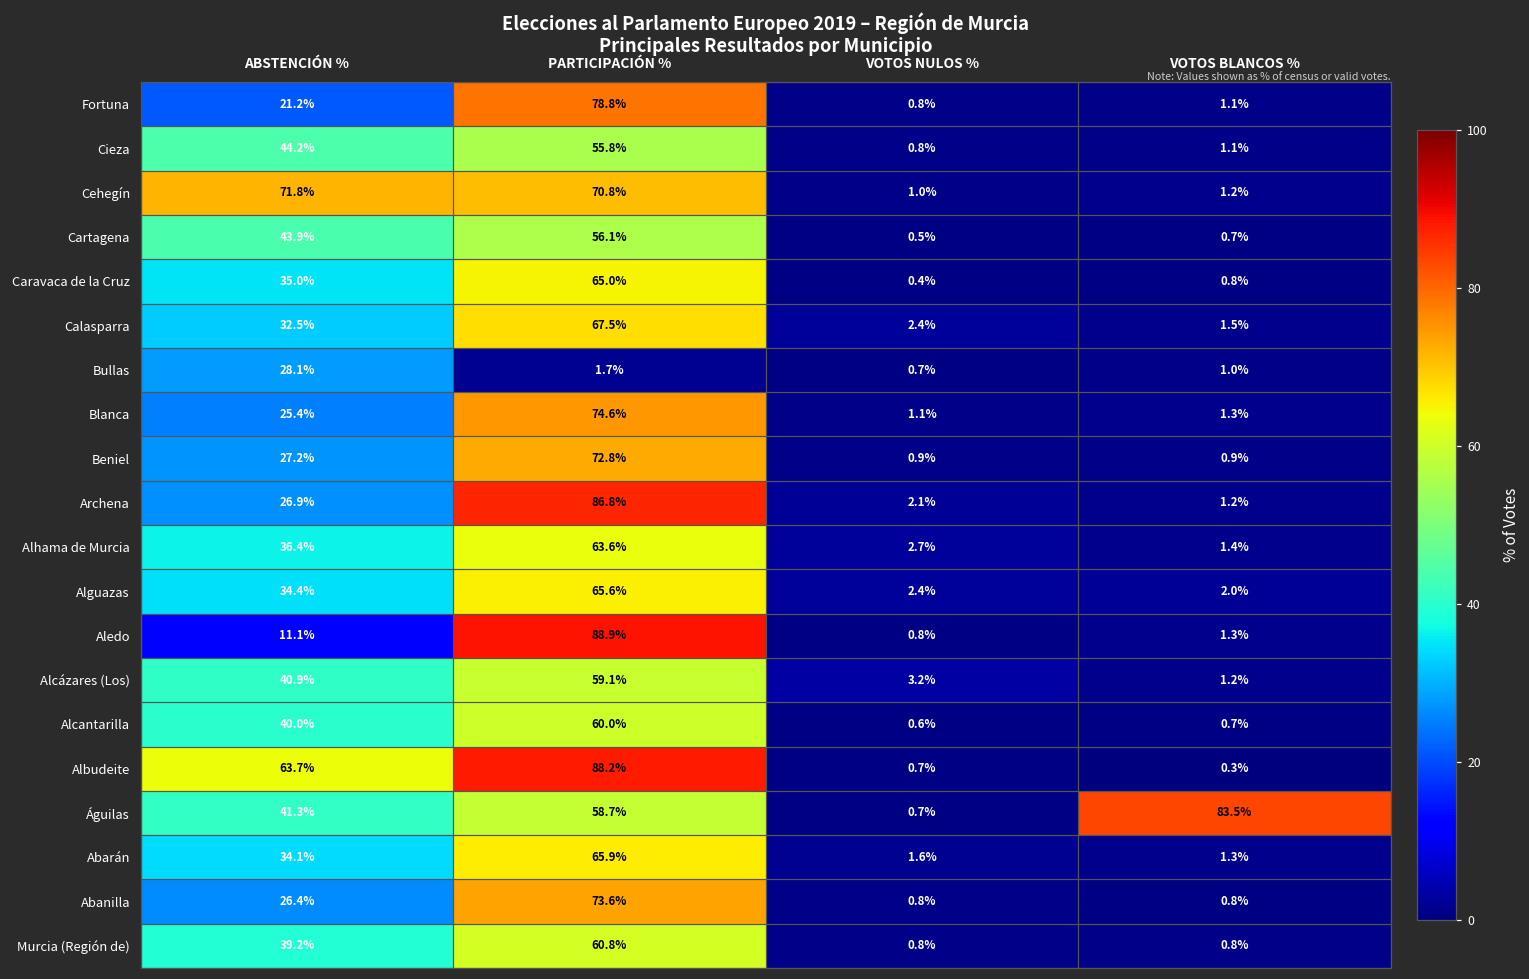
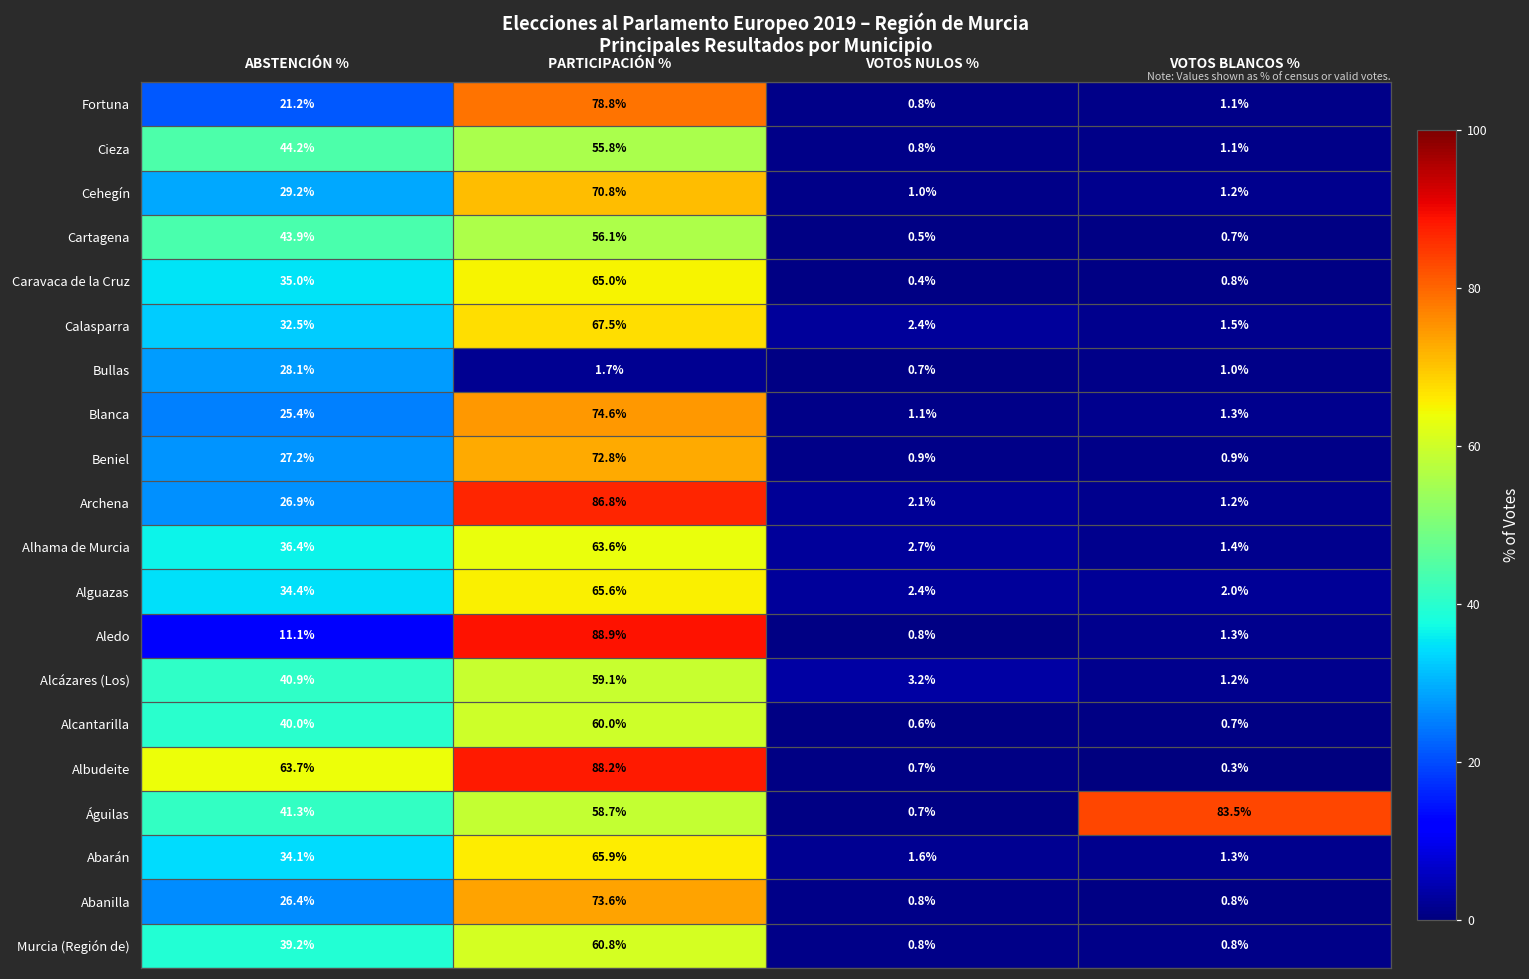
Cehegín, ABSTENCIÓN %: 71.8% -> 29.2%
